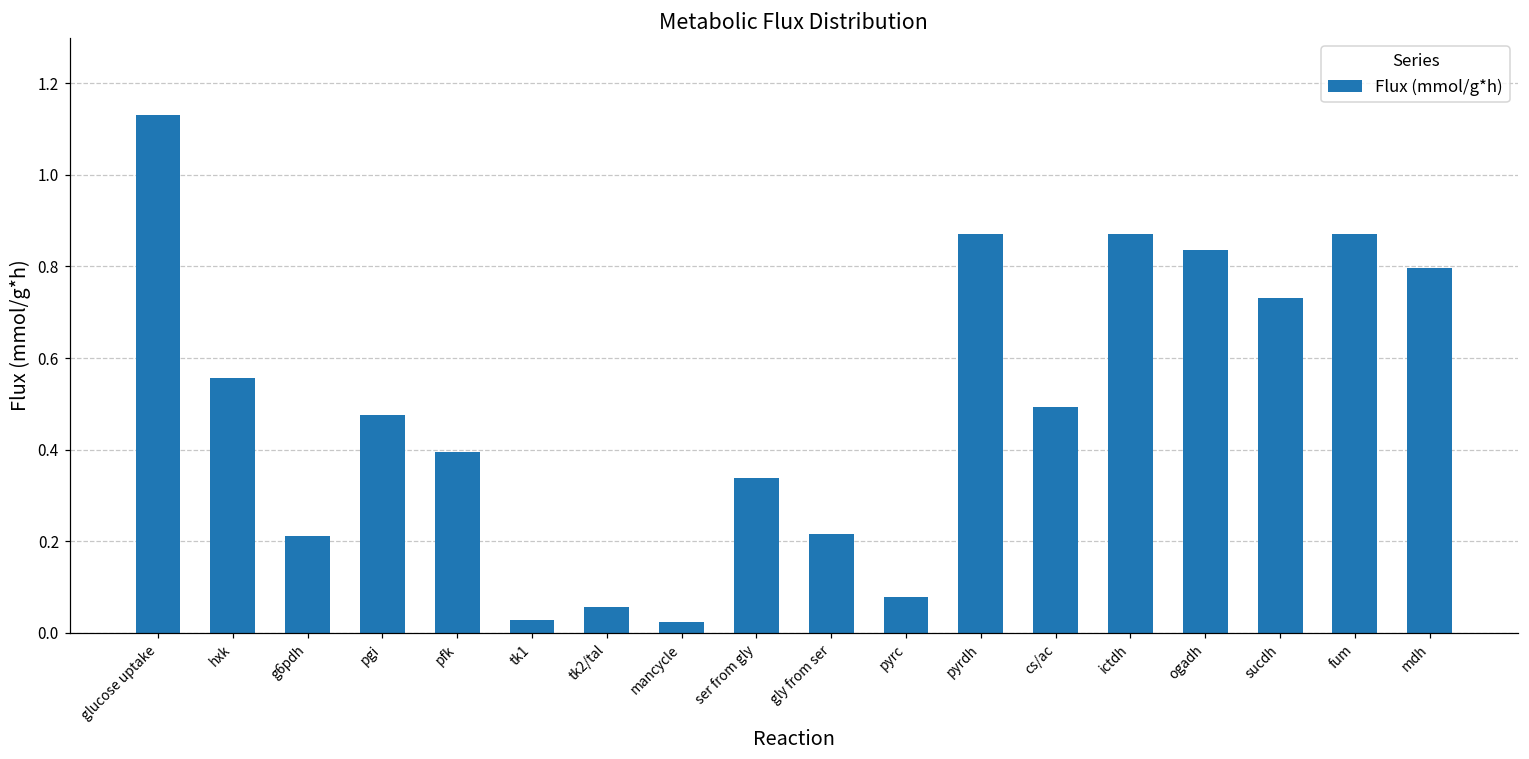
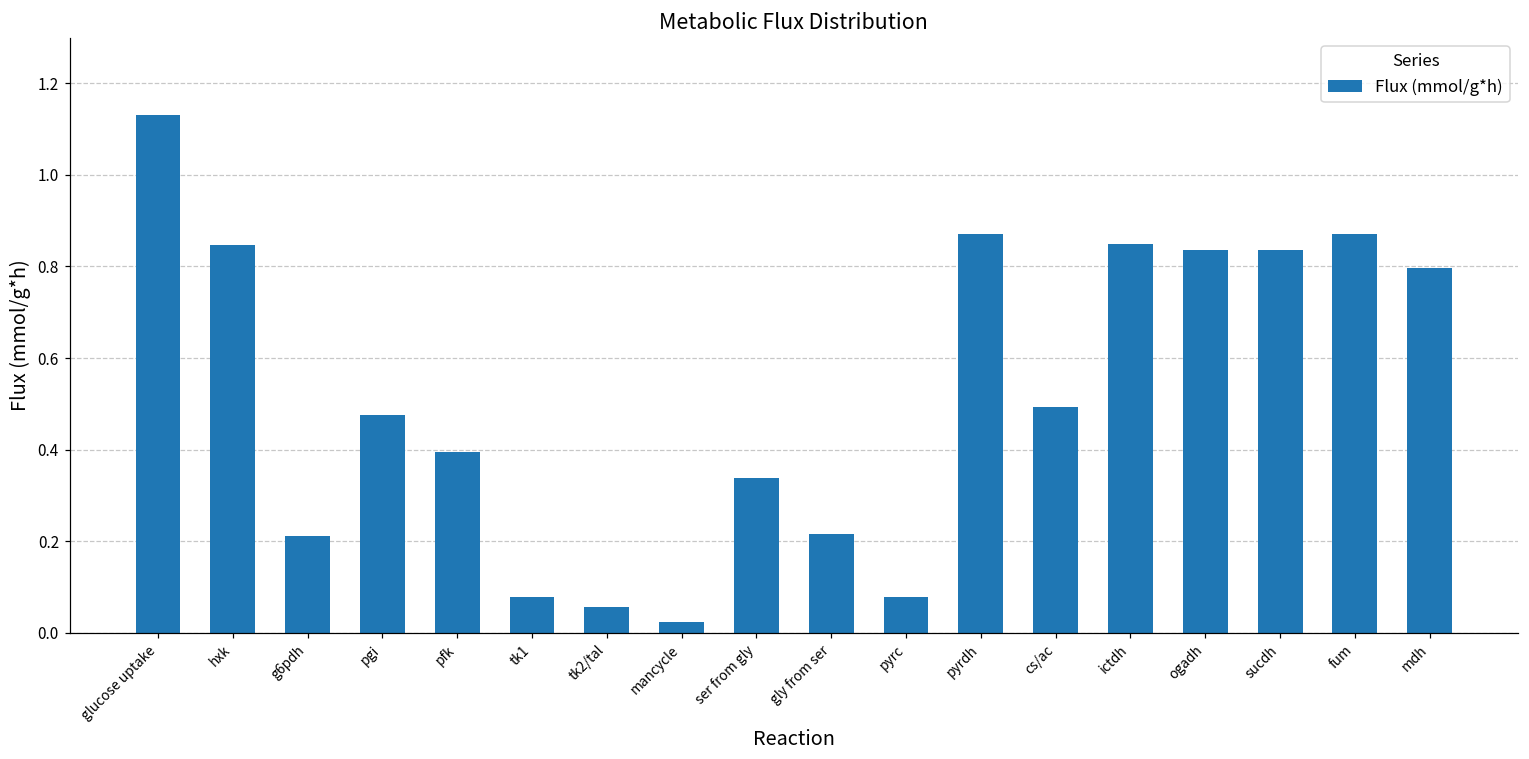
hxk: 0.56 -> 0.85
tk1: 0.03 -> 0.08
ictdh: 0.87 -> 0.85
sucdh: 0.73 -> 0.84
